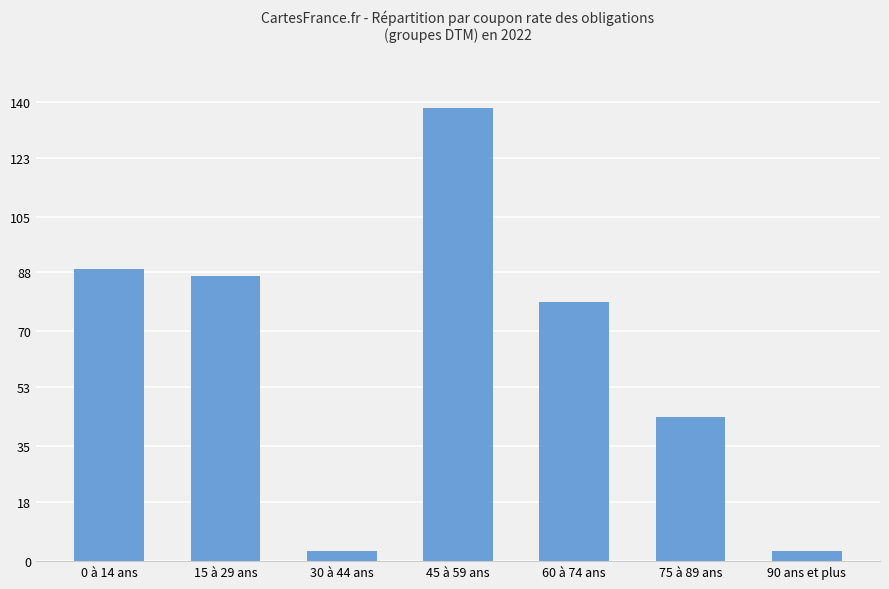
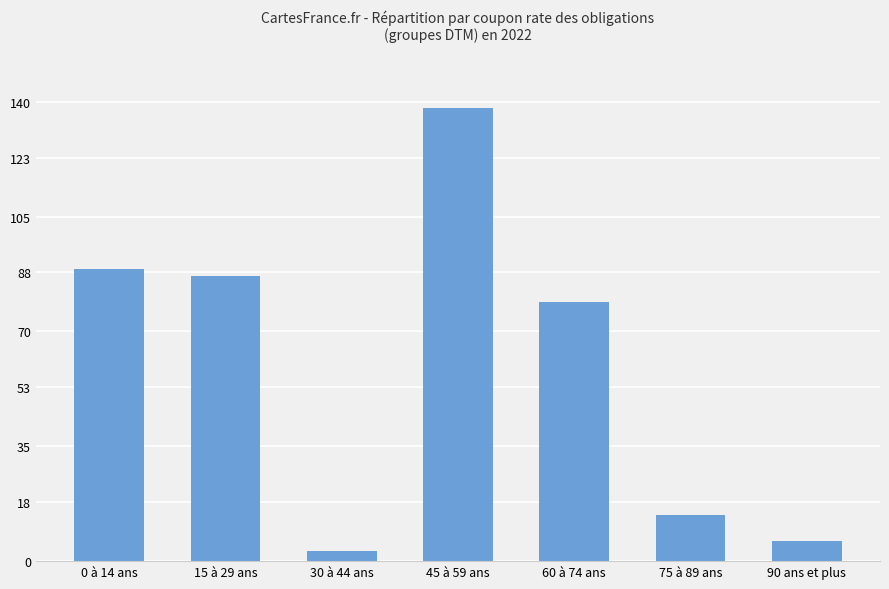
75 à 89 ans: 44 -> 14
90 ans et plus: 3 -> 6
